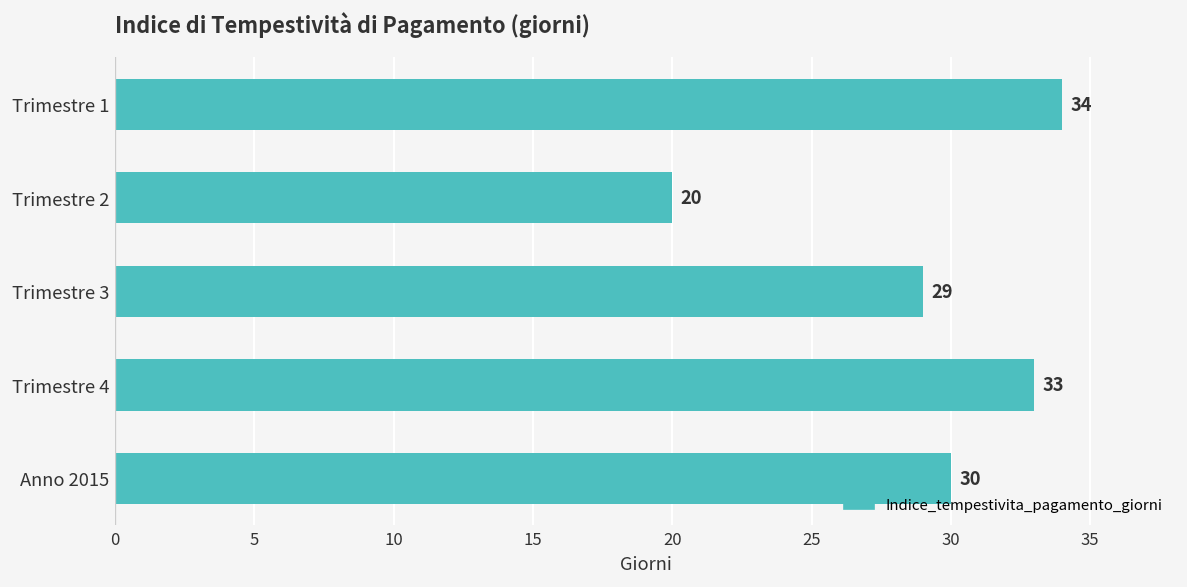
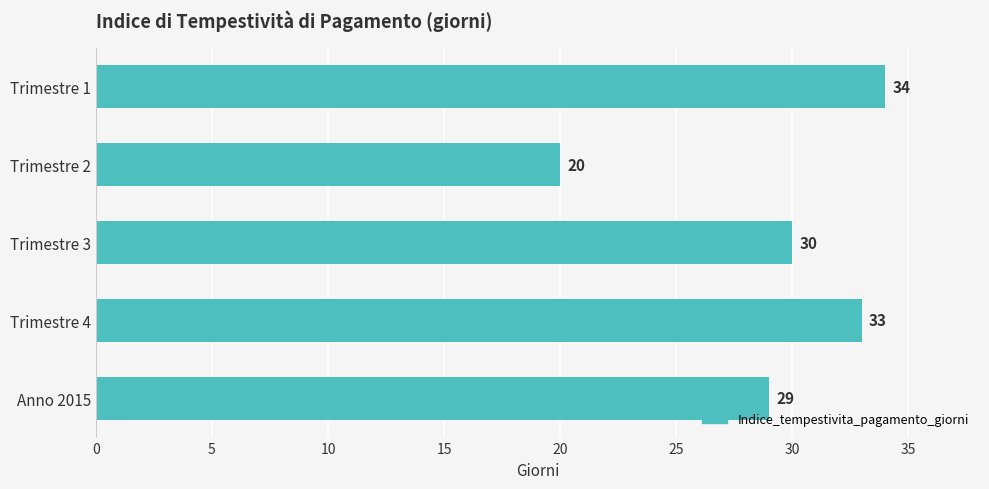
Trimestre 3: 29 -> 30
Anno 2015: 30 -> 29
